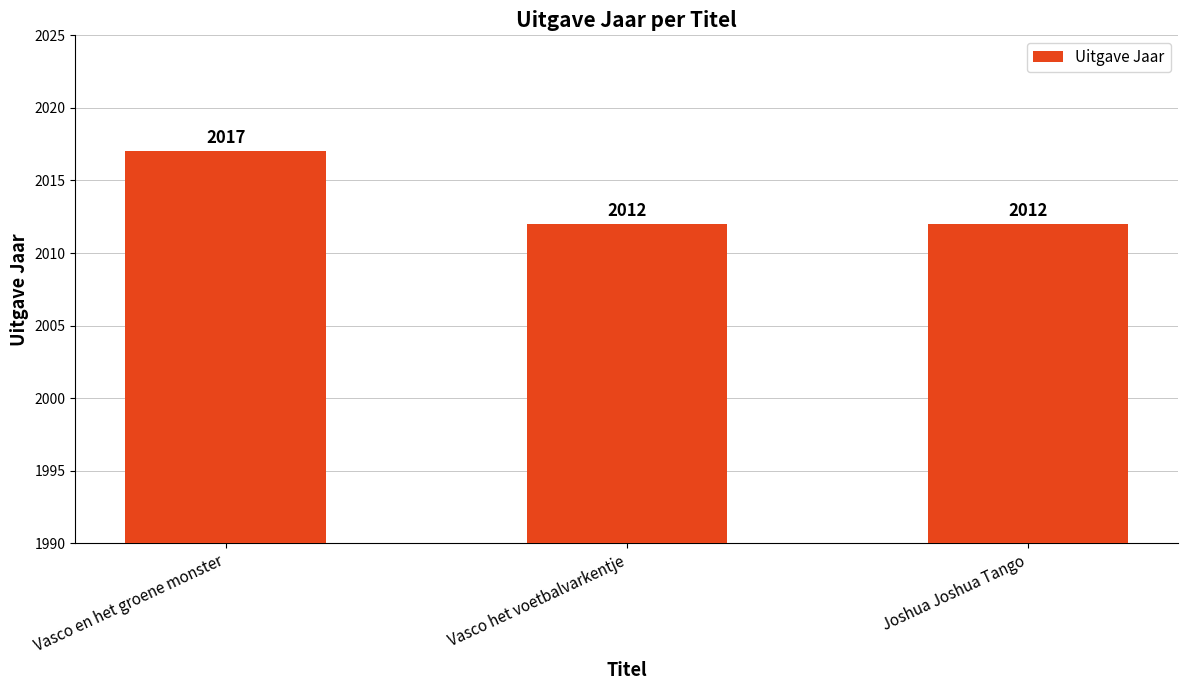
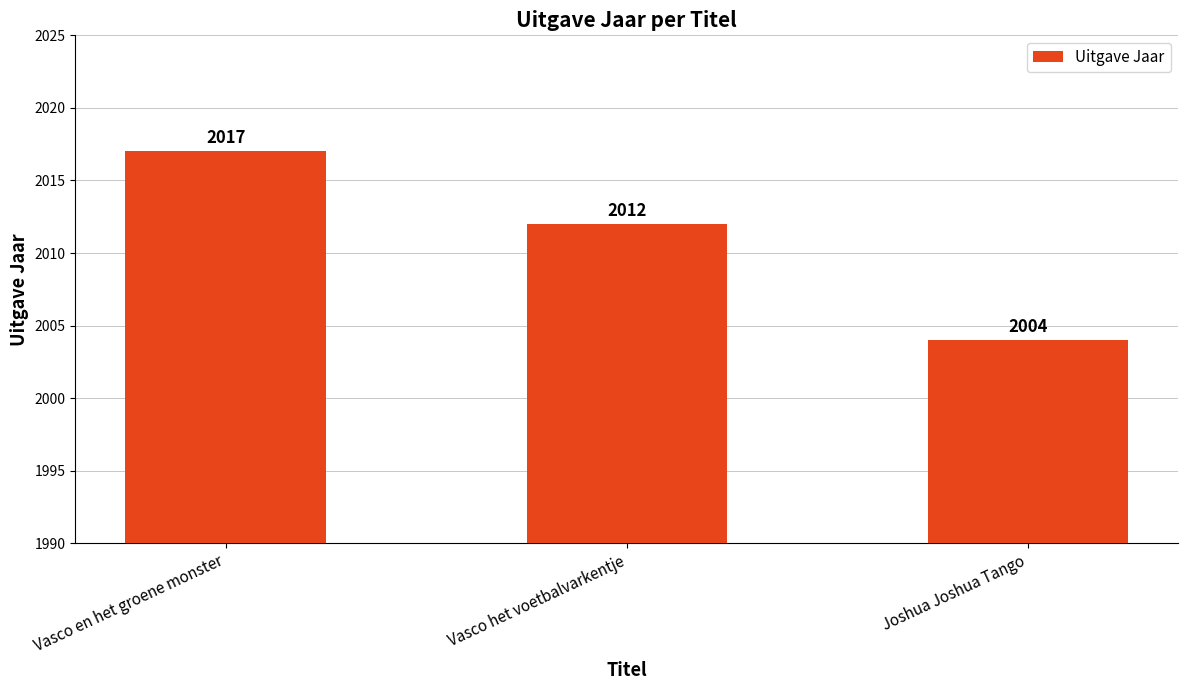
Joshua Joshua Tango: 2012 -> 2004
